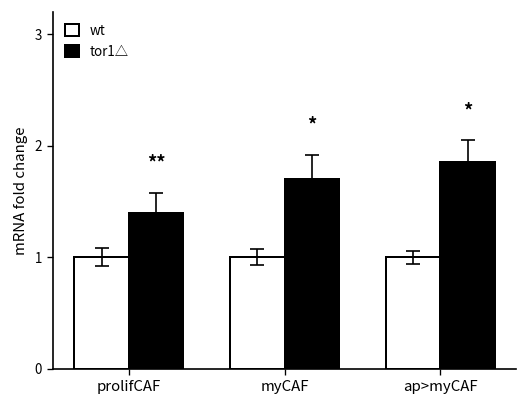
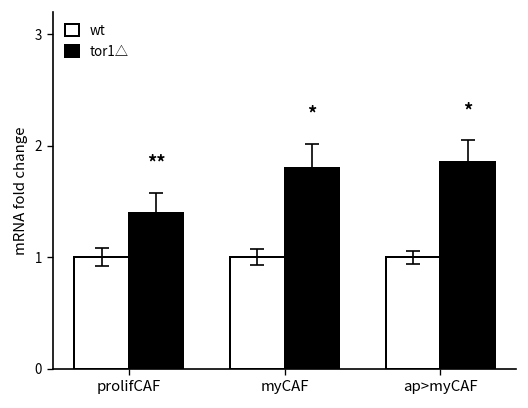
tor1△, myCAF: 1.7 -> 1.8
